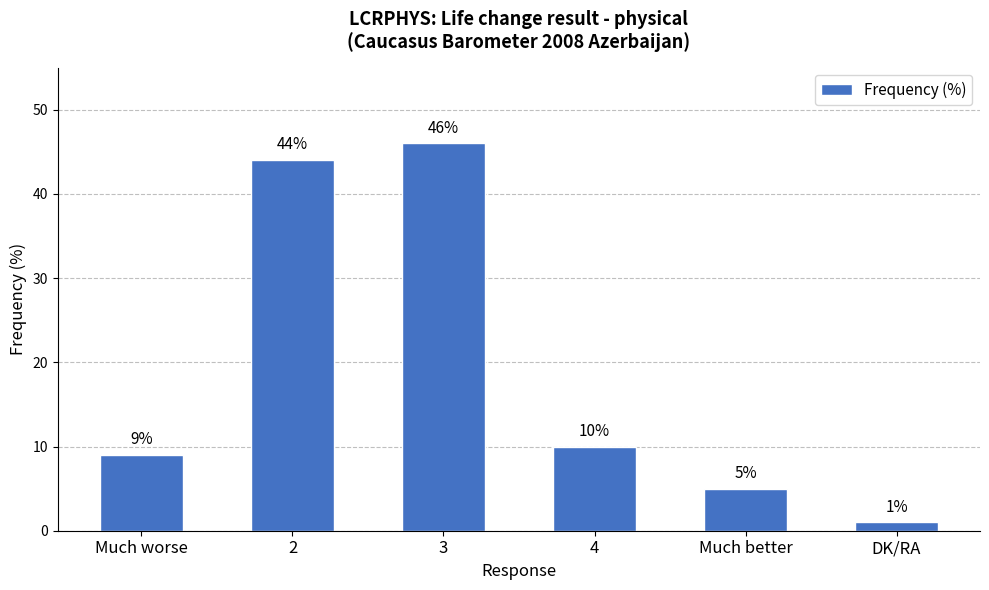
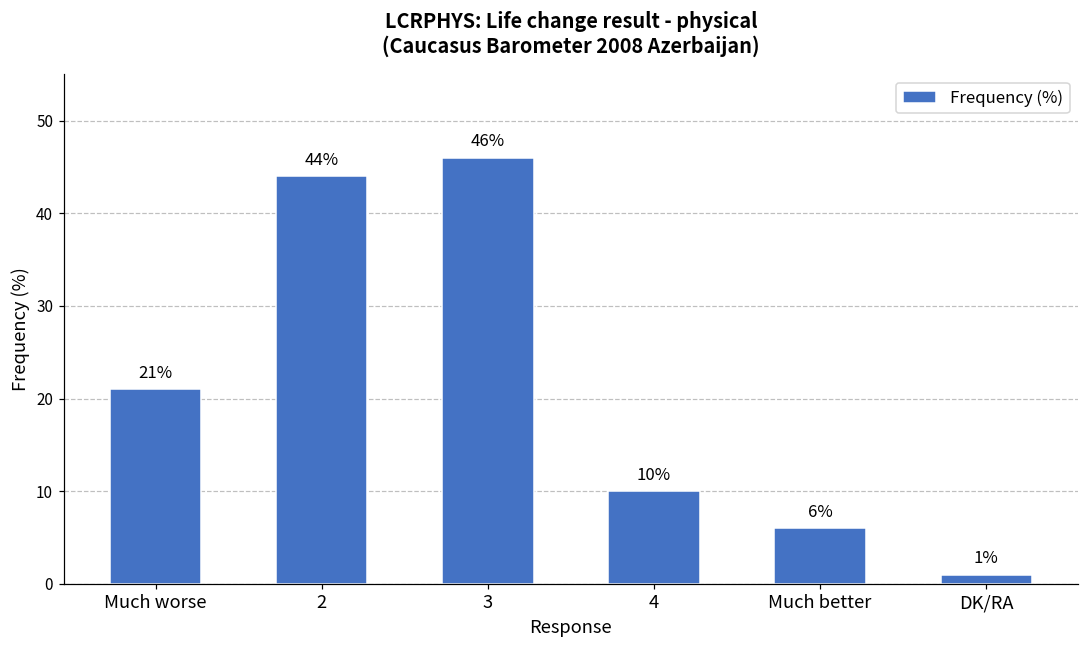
Much worse: 9% -> 21%
Much better: 5% -> 6%
